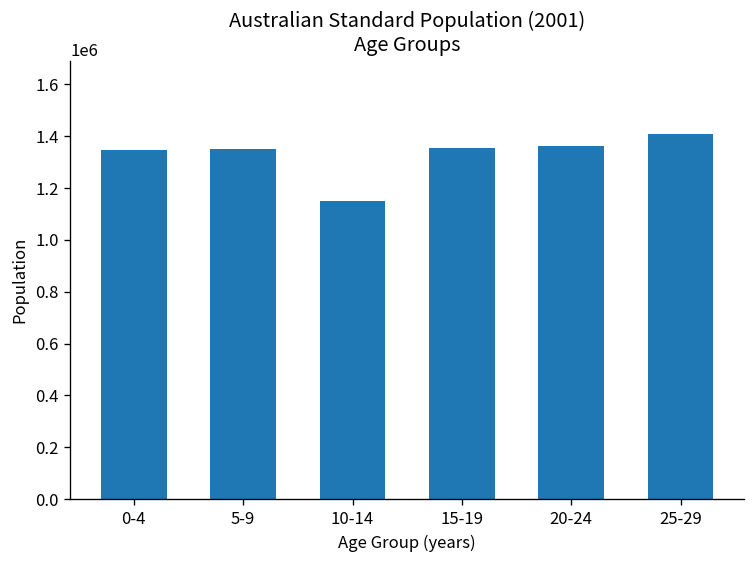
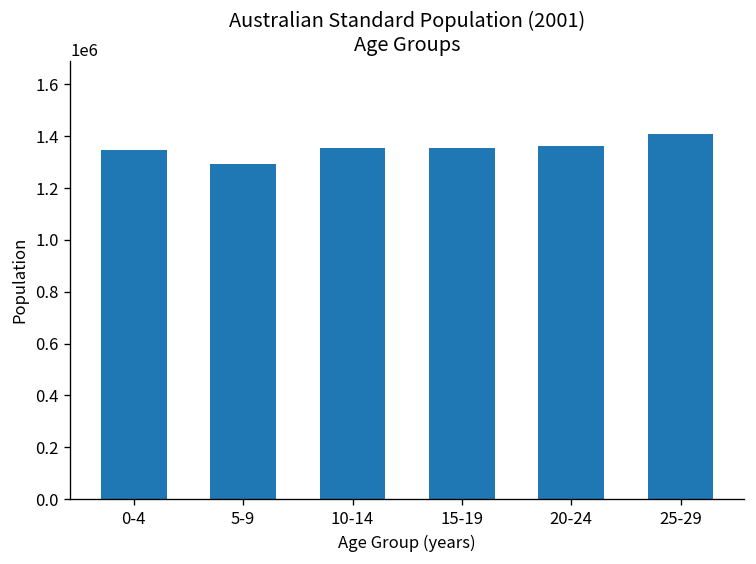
5-9: 1350000 -> 1290000
10-14: 1150000 -> 1350000
